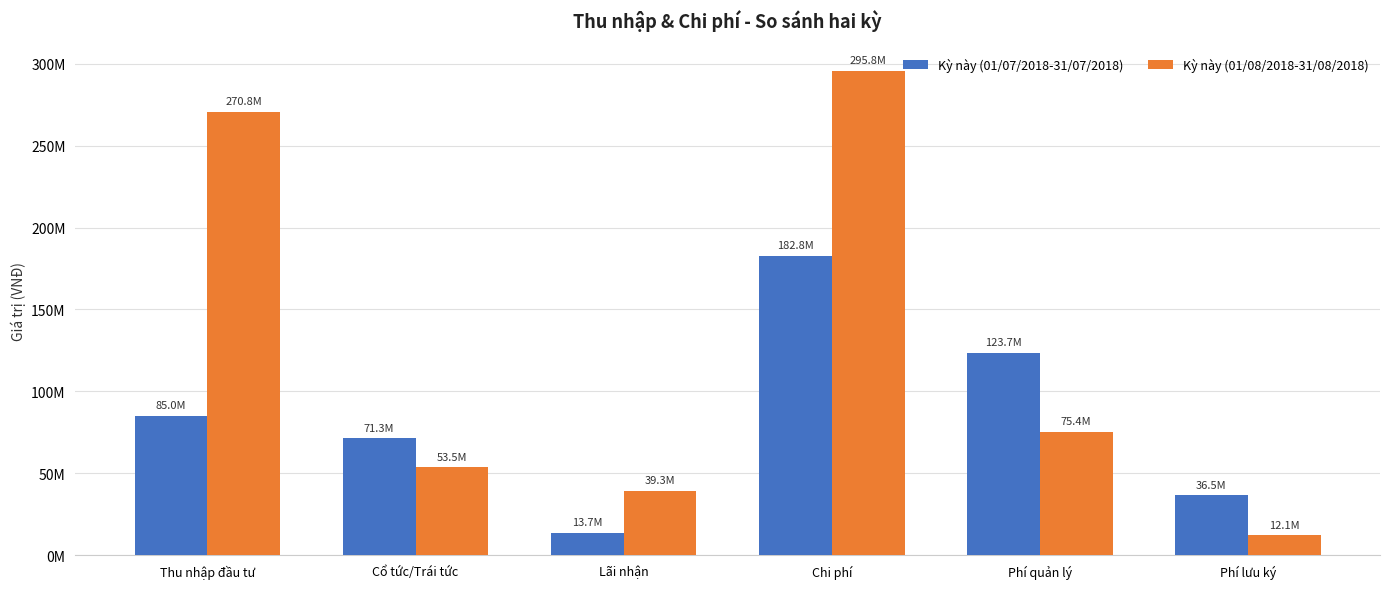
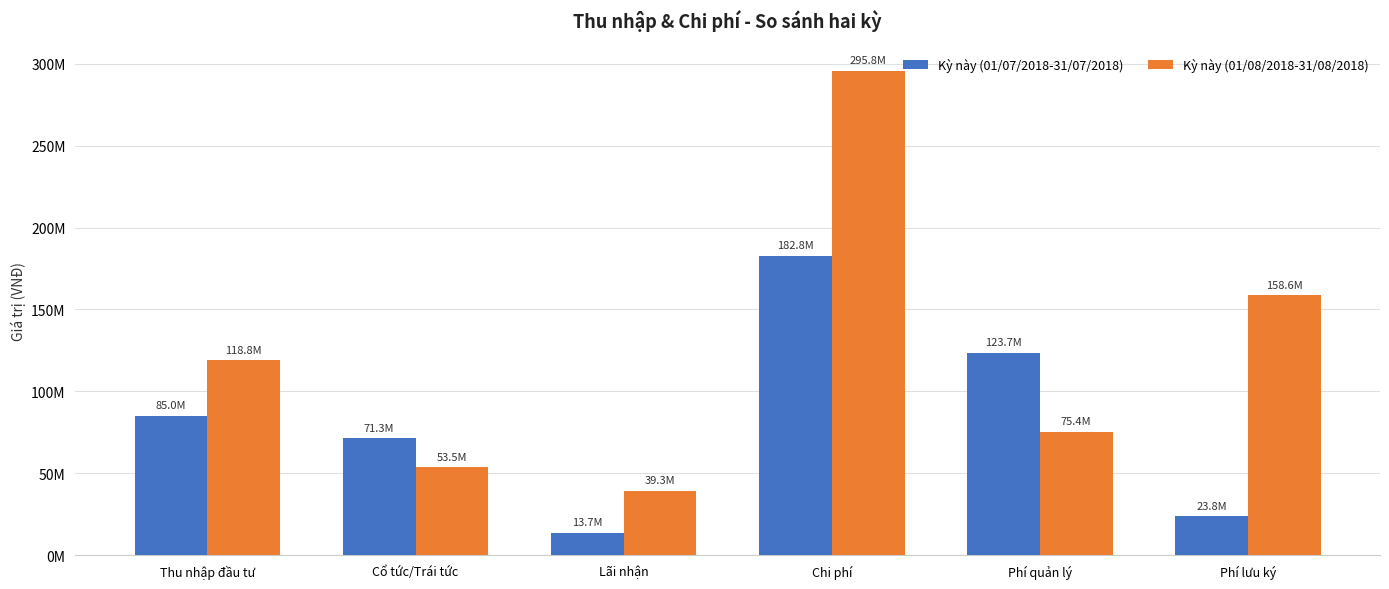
Kỳ này (01/08/2018-31/08/2018), Thu nhập đầu tư: 270.8M -> 118.8M
Kỳ này (01/07/2018-31/07/2018), Phí lưu ký: 36.5M -> 23.8M
Kỳ này (01/08/2018-31/08/2018), Phí lưu ký: 12.1M -> 158.6M
